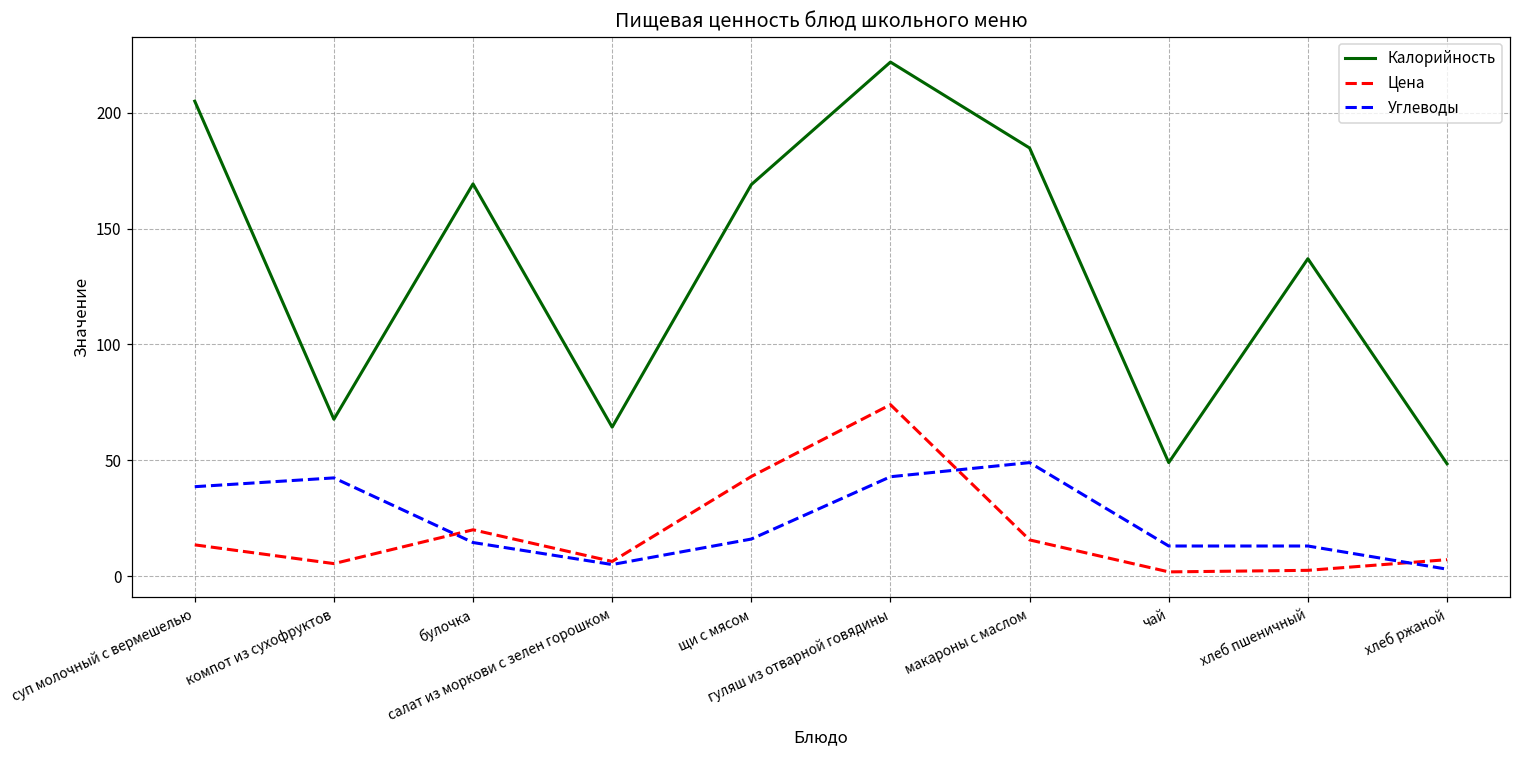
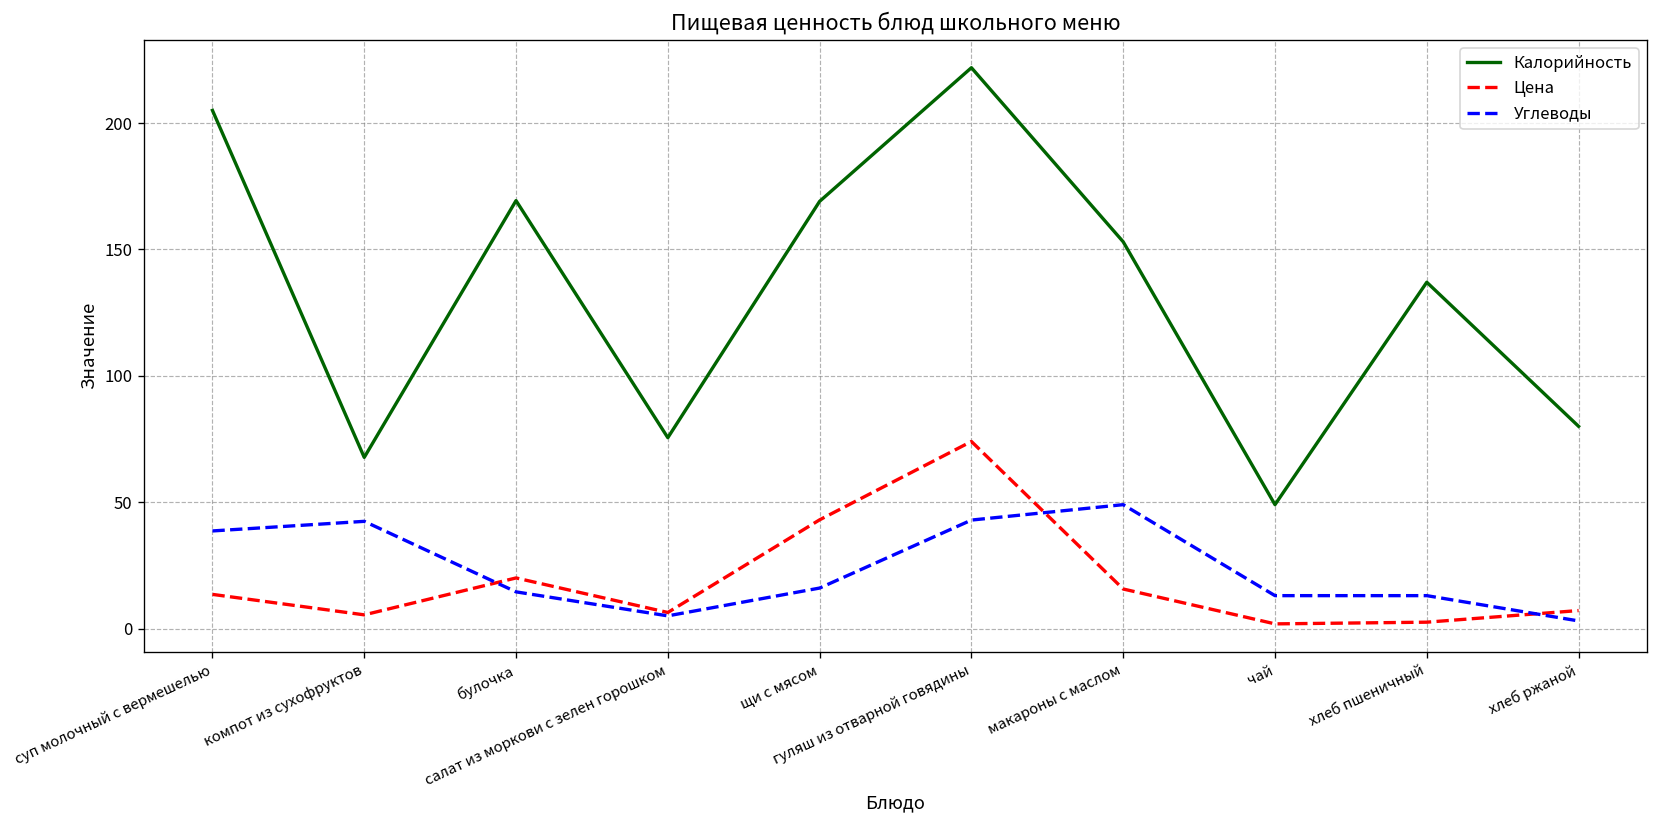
Калорийность, салат из моркови с зелен горошком: 64 -> 76
Калорийность, макароны с маслом: 185 -> 153
Калорийность, хлеб ржаной: 49 -> 80
